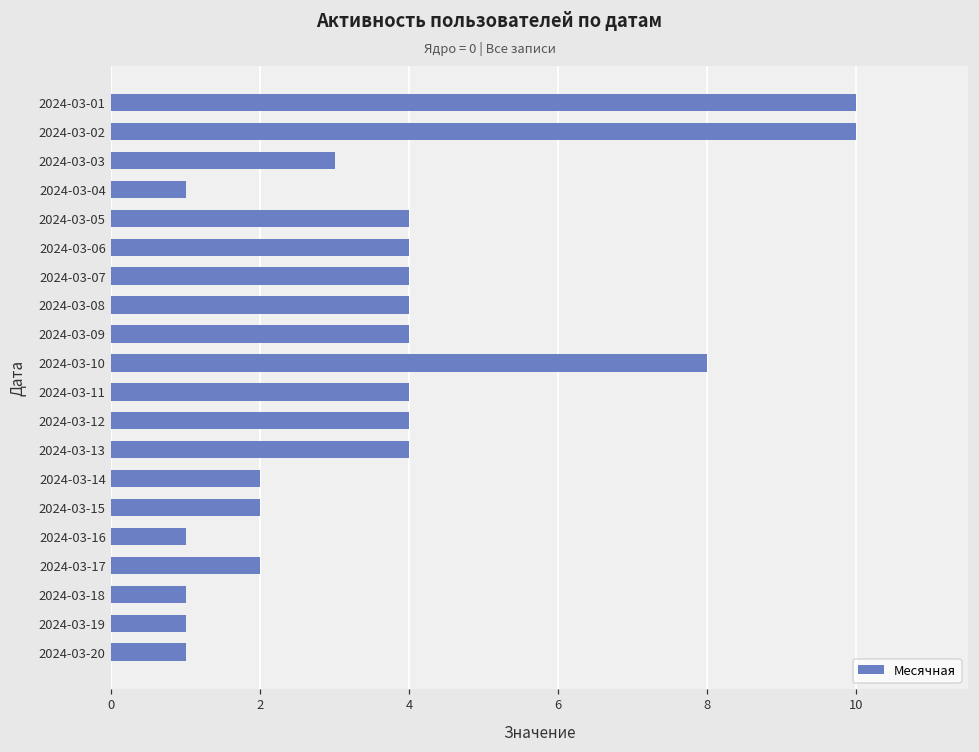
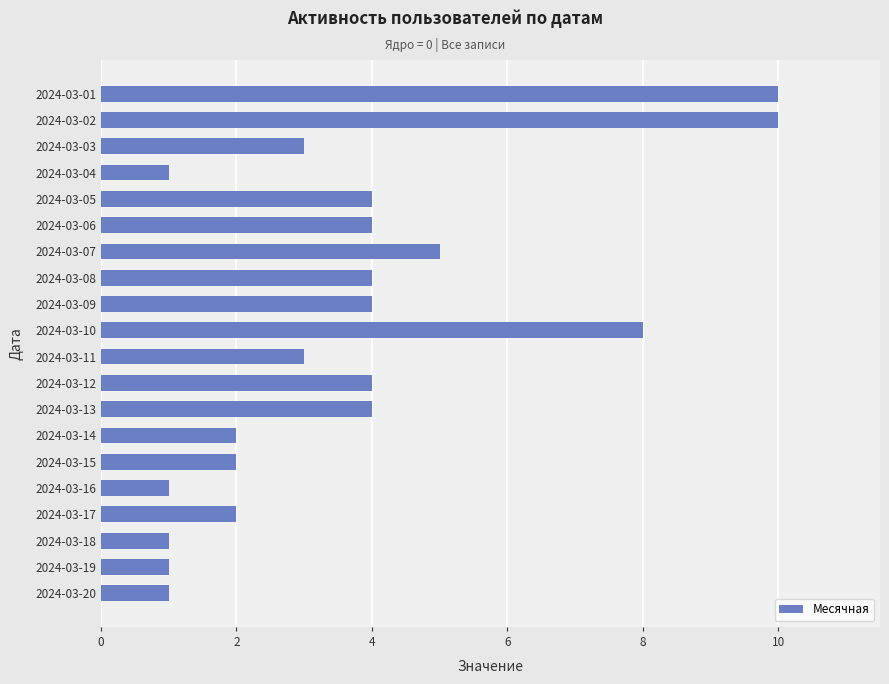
2024-03-07: 4 -> 5
2024-03-11: 4 -> 3
